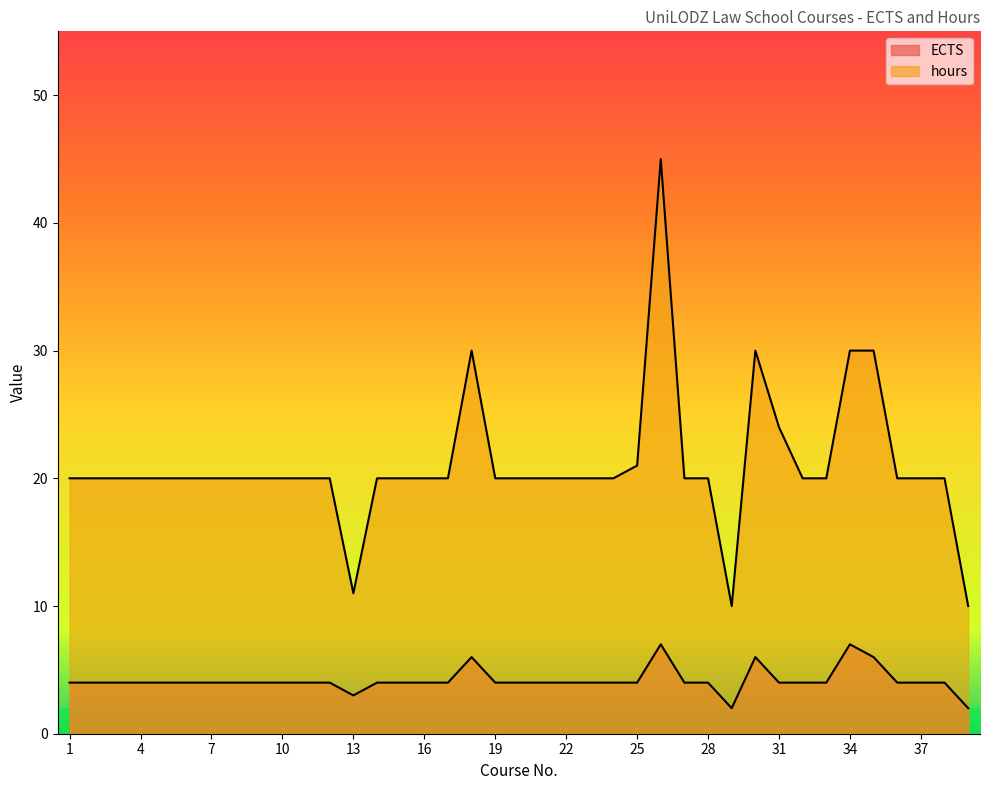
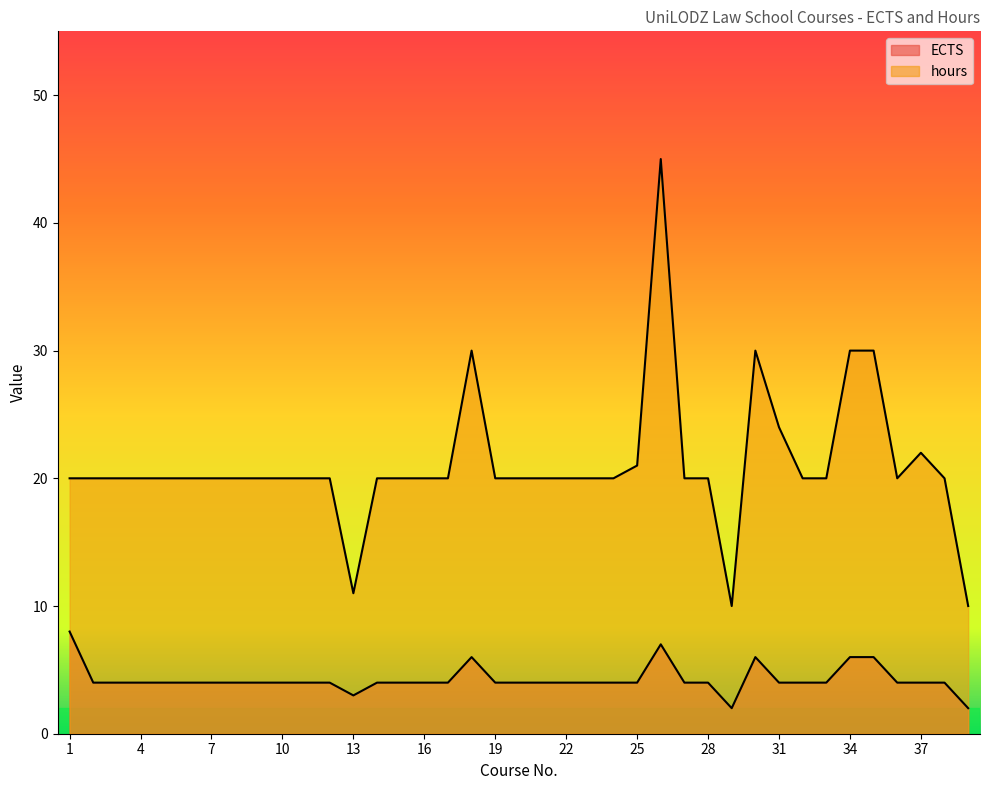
ECTS, 1: 4 -> 8
ECTS, 34: 7 -> 6
hours, 37: 20 -> 22
